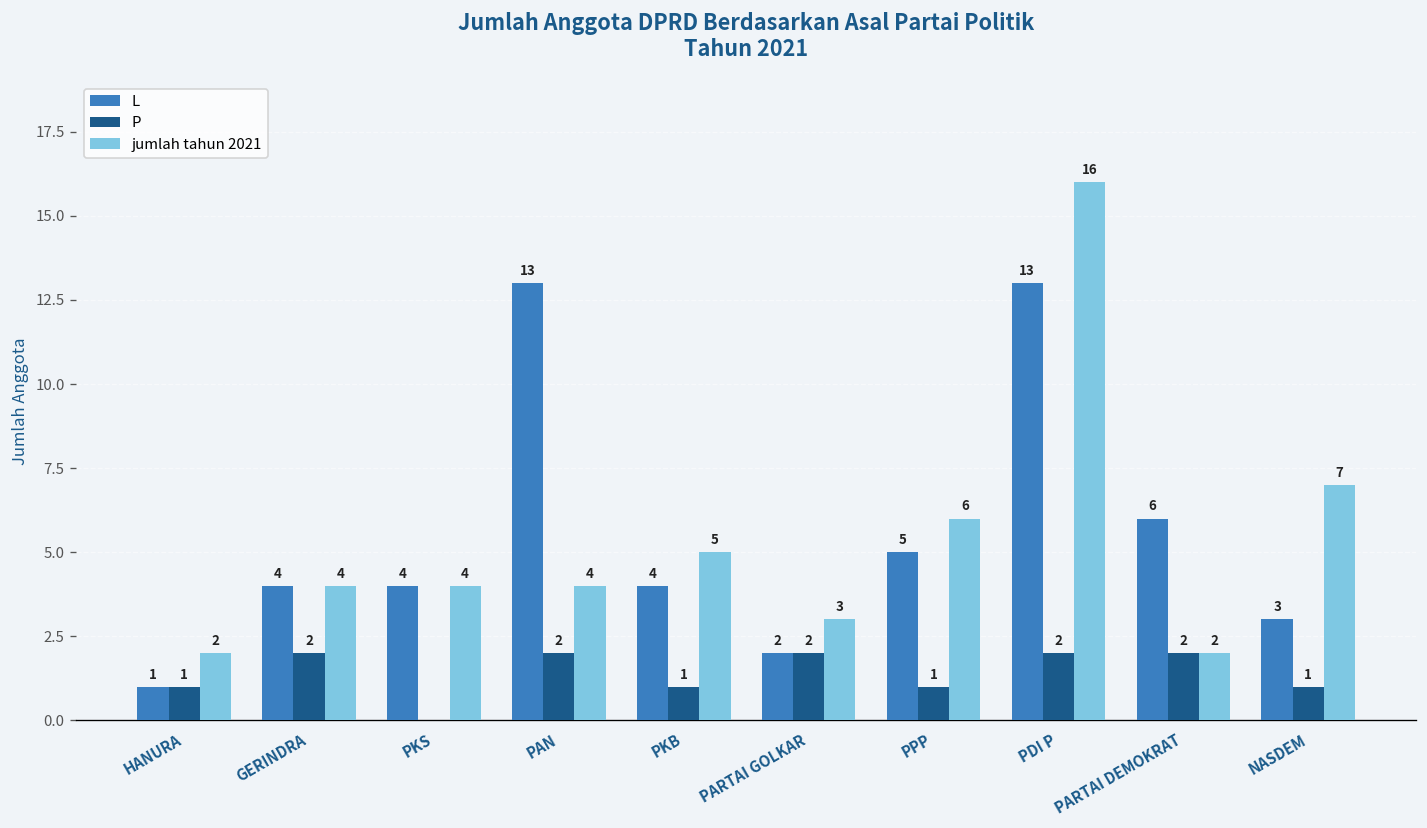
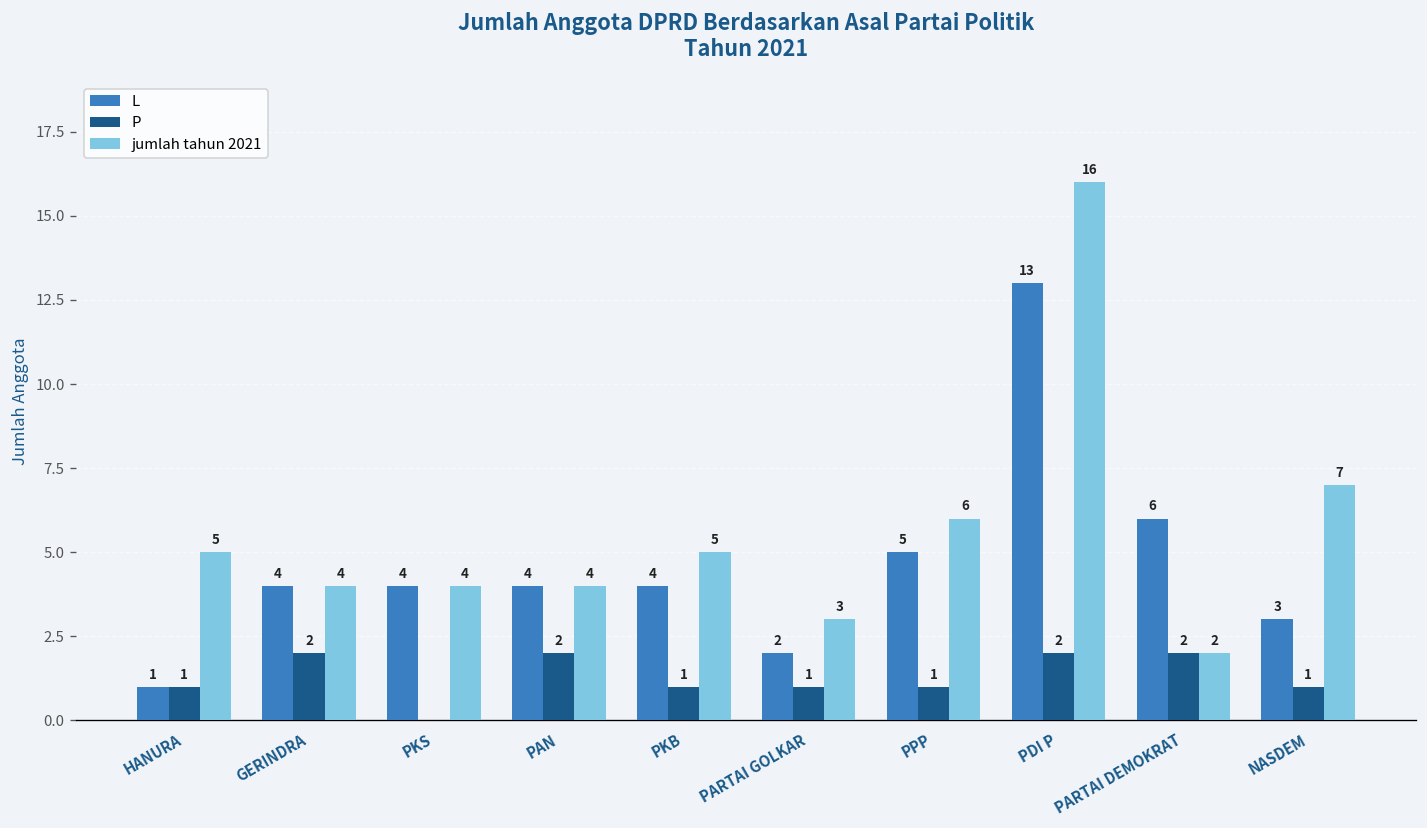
jumlah tahun 2021, HANURA: 2 -> 5
L, PAN: 13 -> 4
P, PARTAI GOLKAR: 2 -> 1
